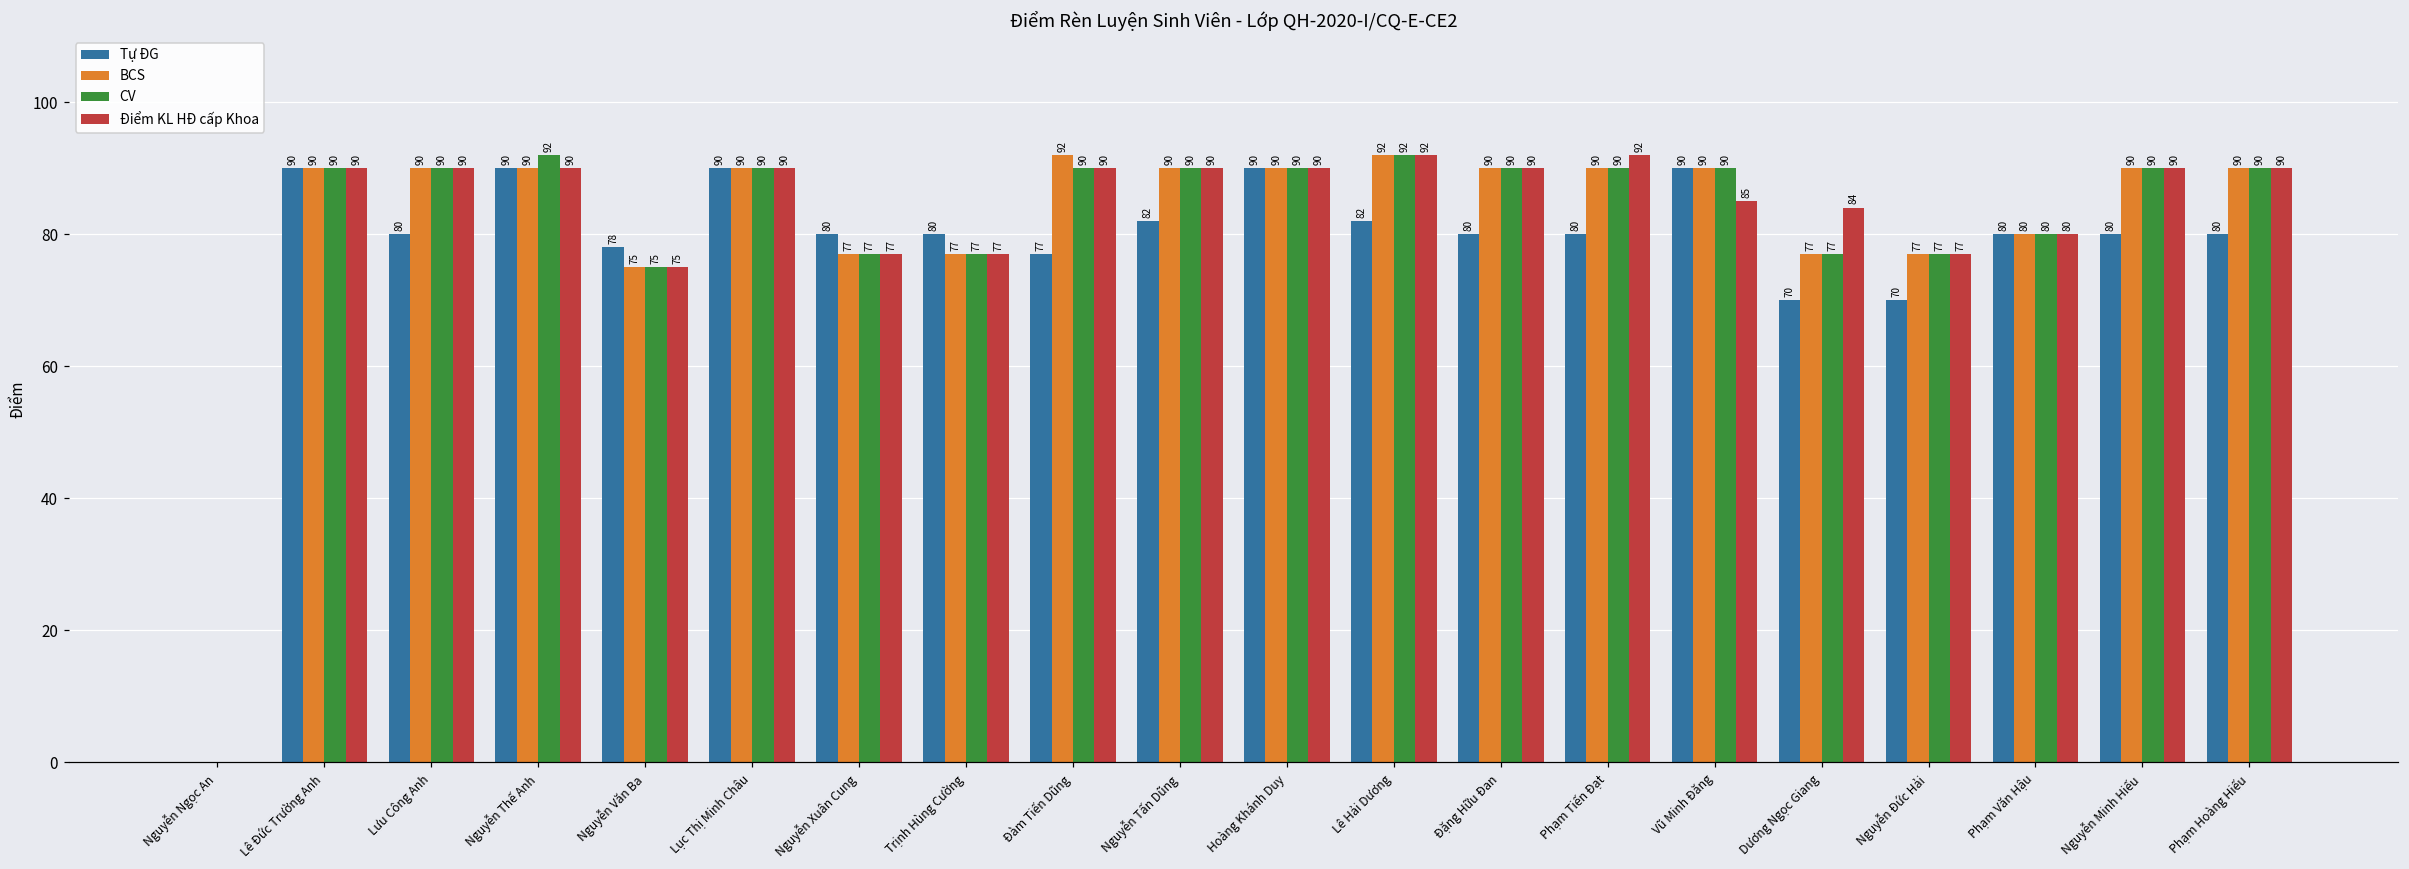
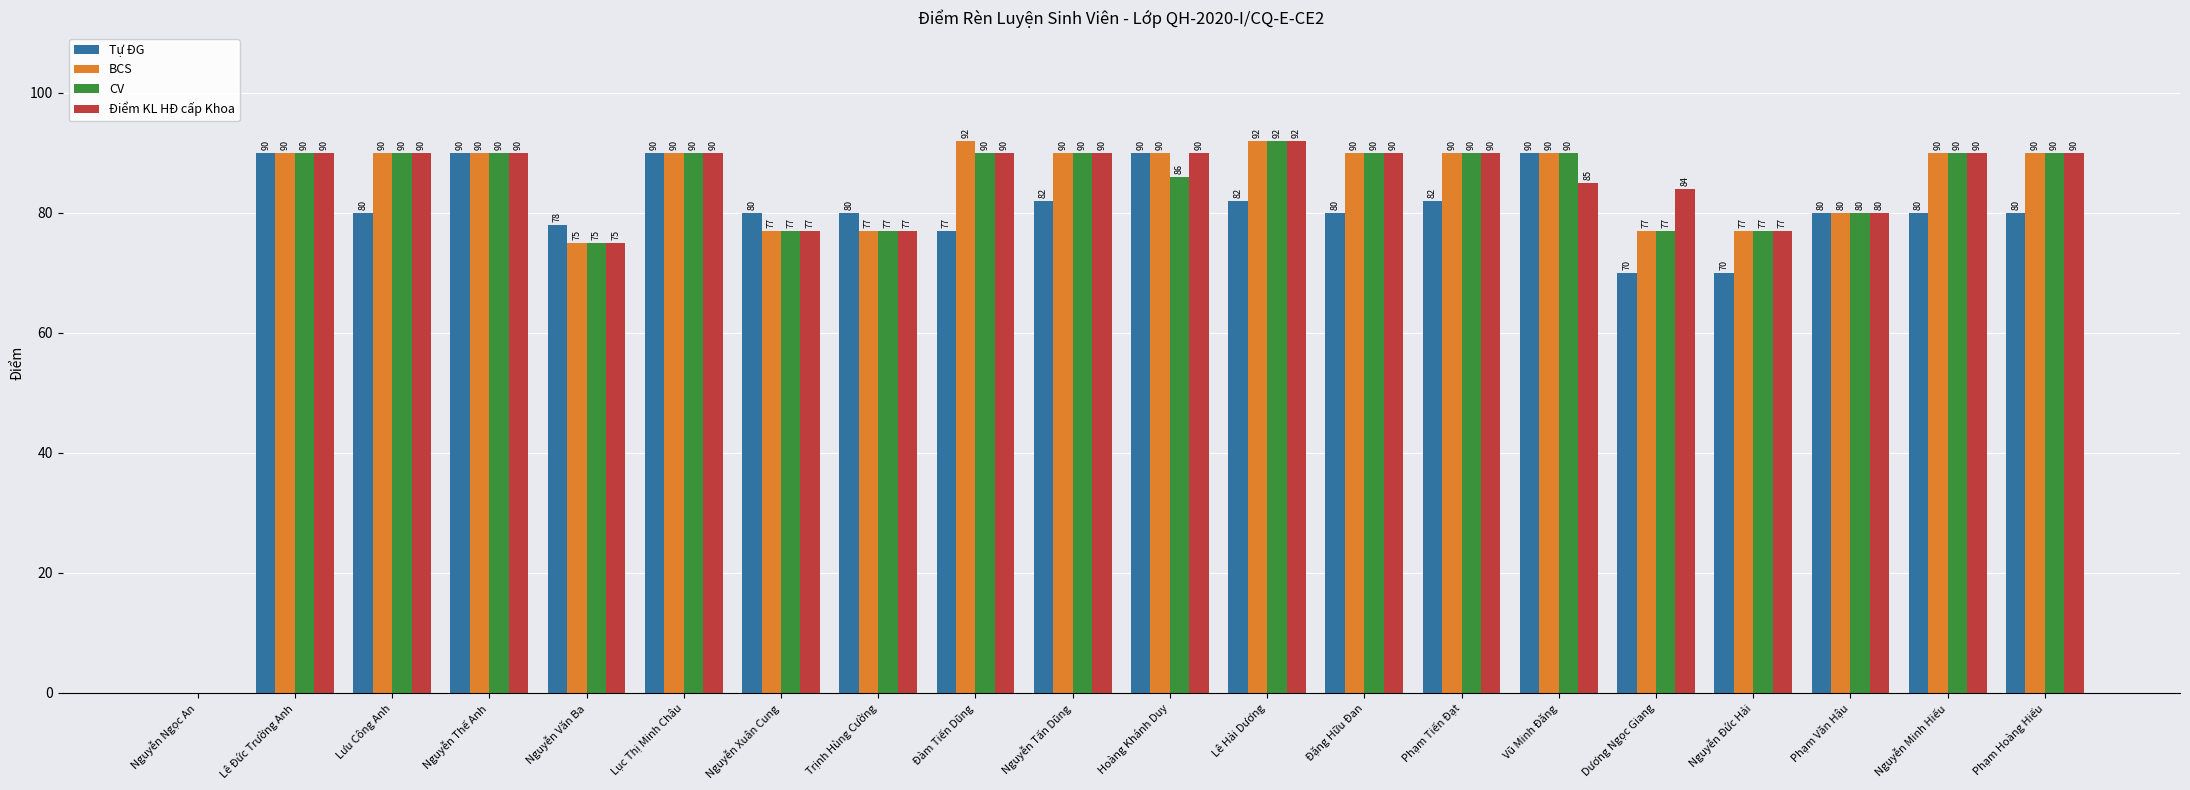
CV, Nguyễn Thế Anh: 92 -> 90
CV, Hoàng Khánh Duy: 90 -> 86
Tự ĐG, Phạm Tiến Đạt: 80 -> 82
Điểm KL HĐ cấp Khoa, Phạm Tiến Đạt: 92 -> 90
